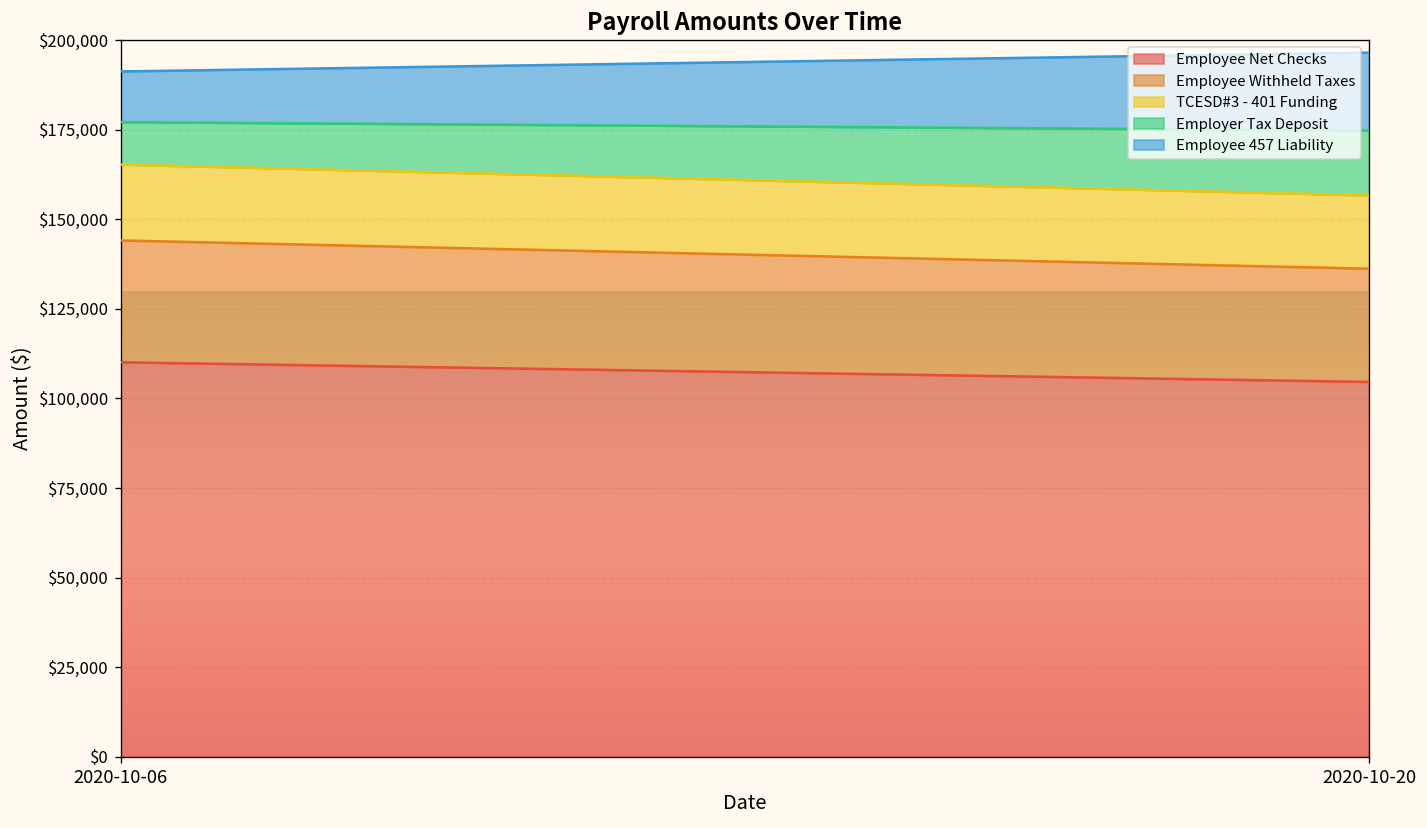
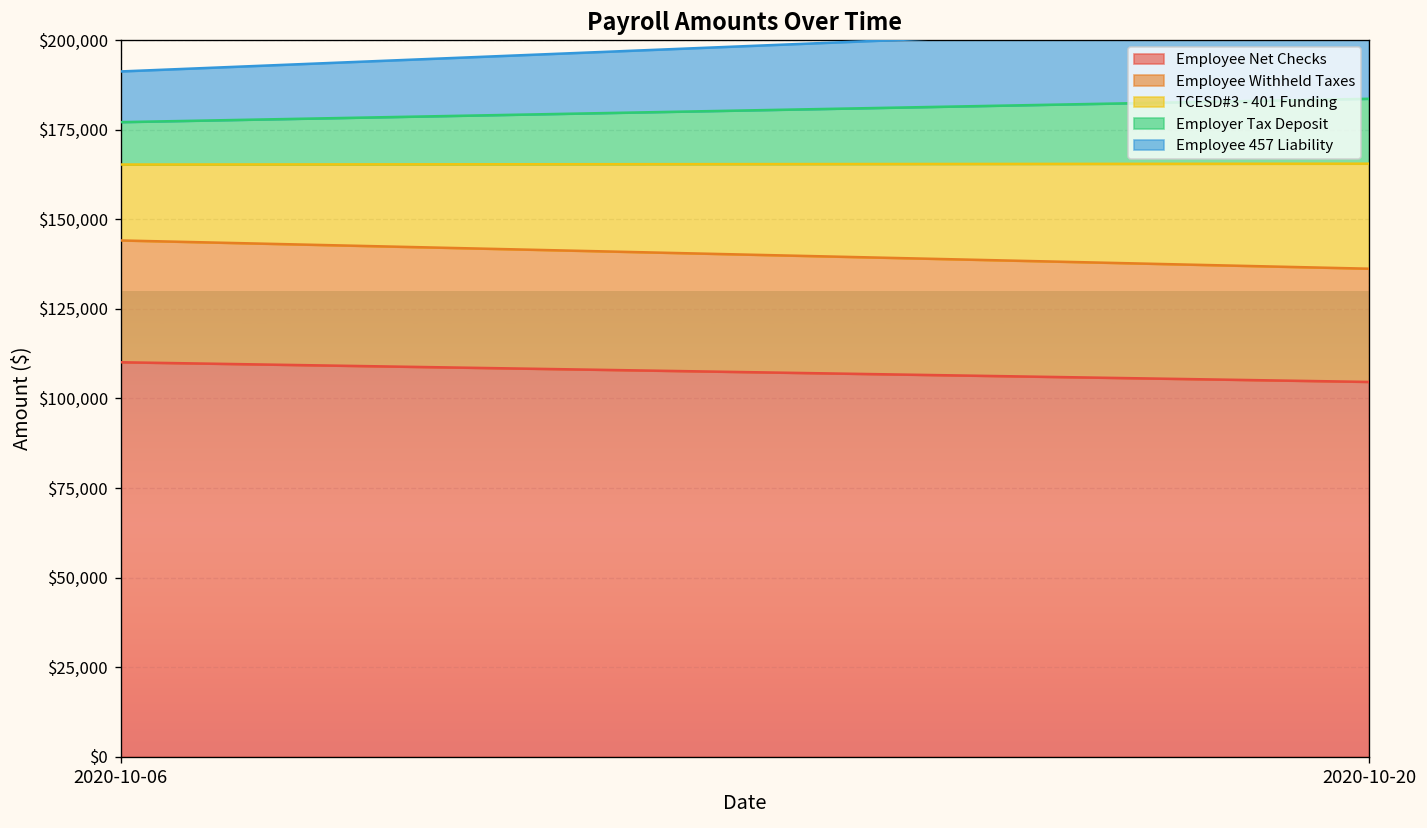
TCESD#3 - 401 Funding, 2020-10-20: $20,000 -> $29,000
